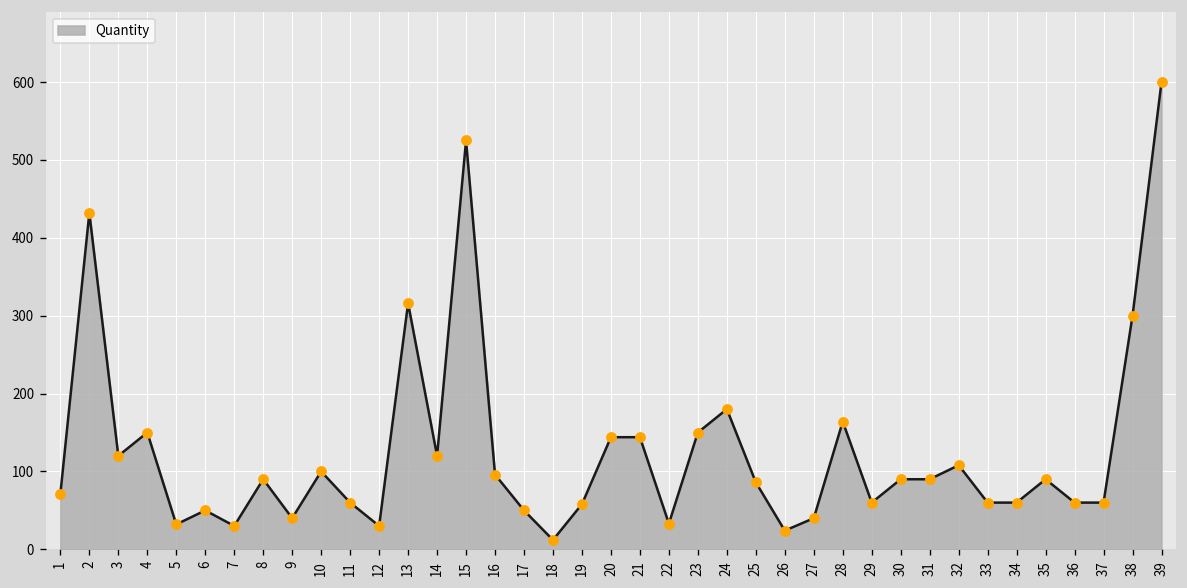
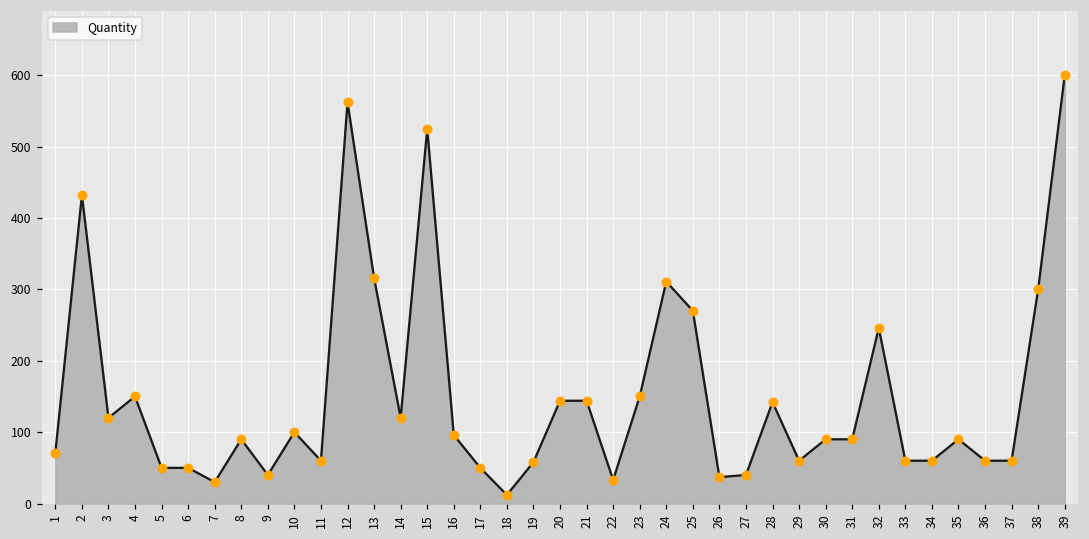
5: 30 -> 50
12: 30 -> 560
24: 180 -> 310
25: 90 -> 270
26: 20 -> 40
28: 160 -> 140
32: 110 -> 250
